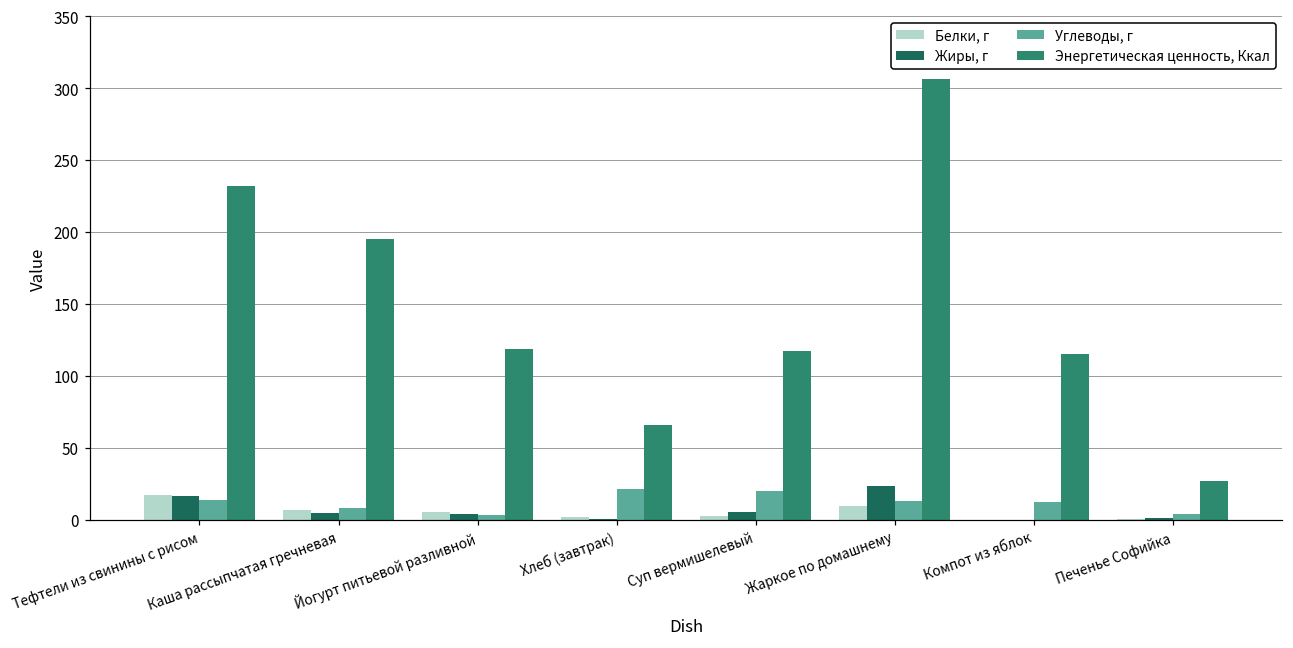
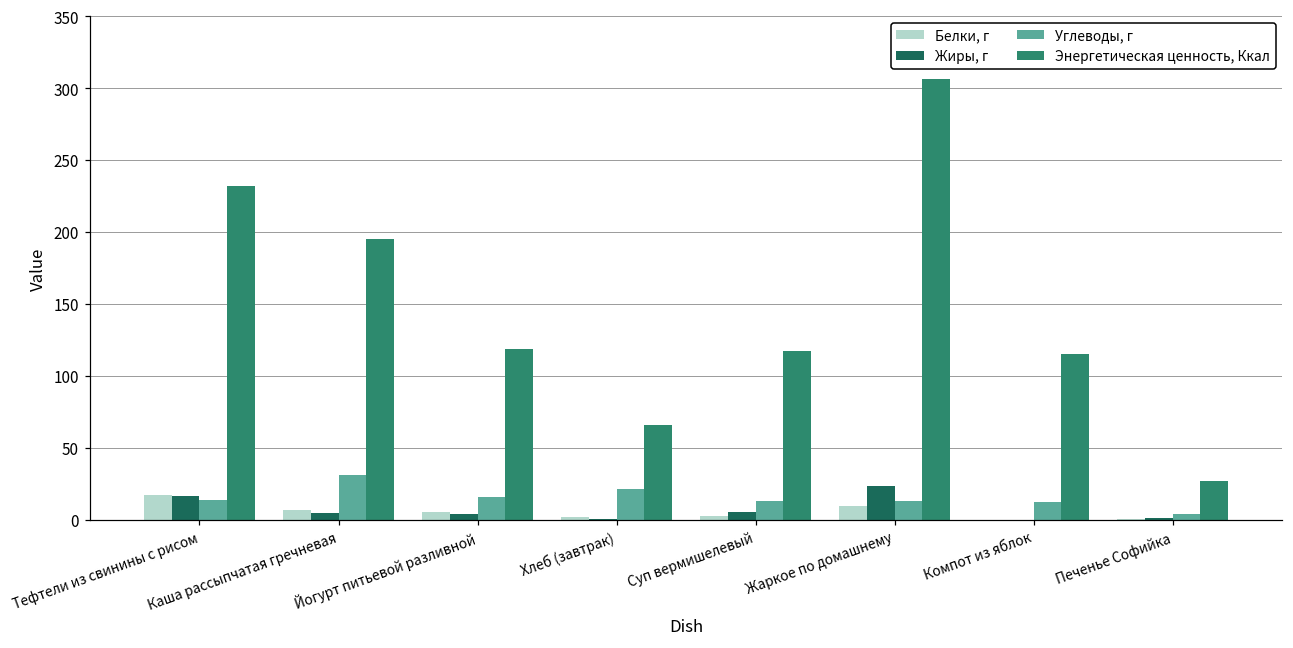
Углеводы, г, Каша рассыпчатая гречневая: 8 -> 31
Углеводы, г, Йогурт питьевой разливной: 4 -> 16
Углеводы, г, Суп вермишелевый: 20 -> 13
